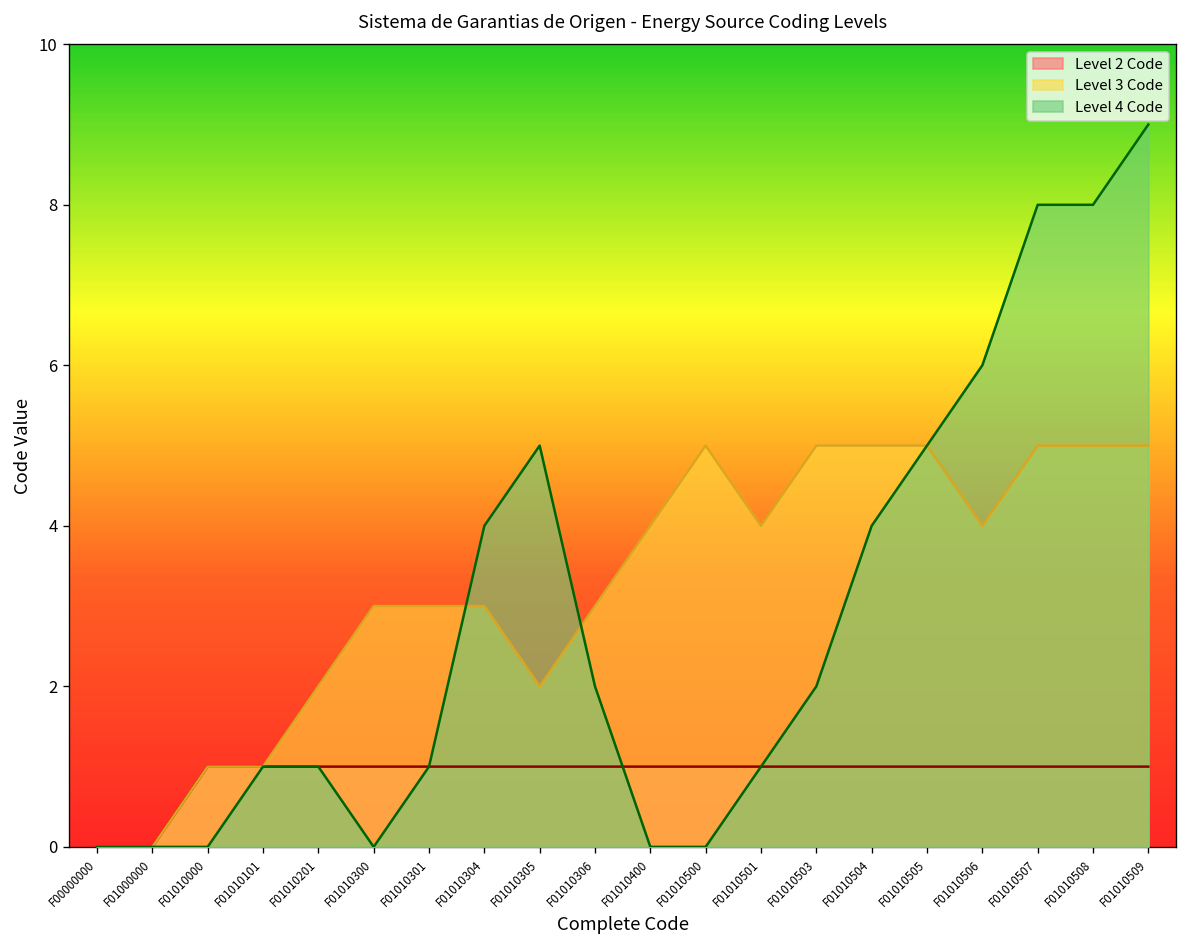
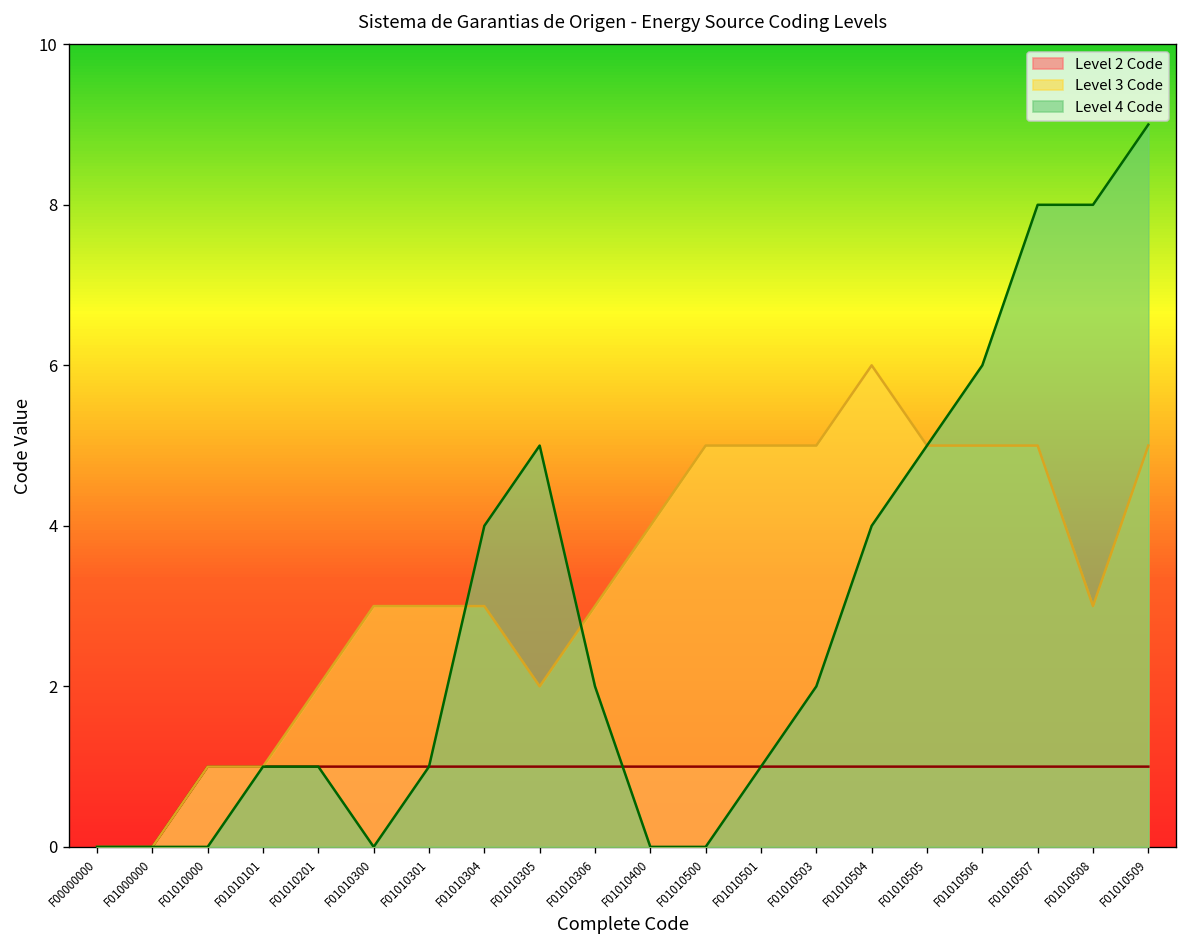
Level 3 Code, F01010501: 4 -> 5
Level 3 Code, F01010504: 5 -> 6
Level 3 Code, F01010506: 4 -> 5
Level 3 Code, F01010508: 5 -> 3
